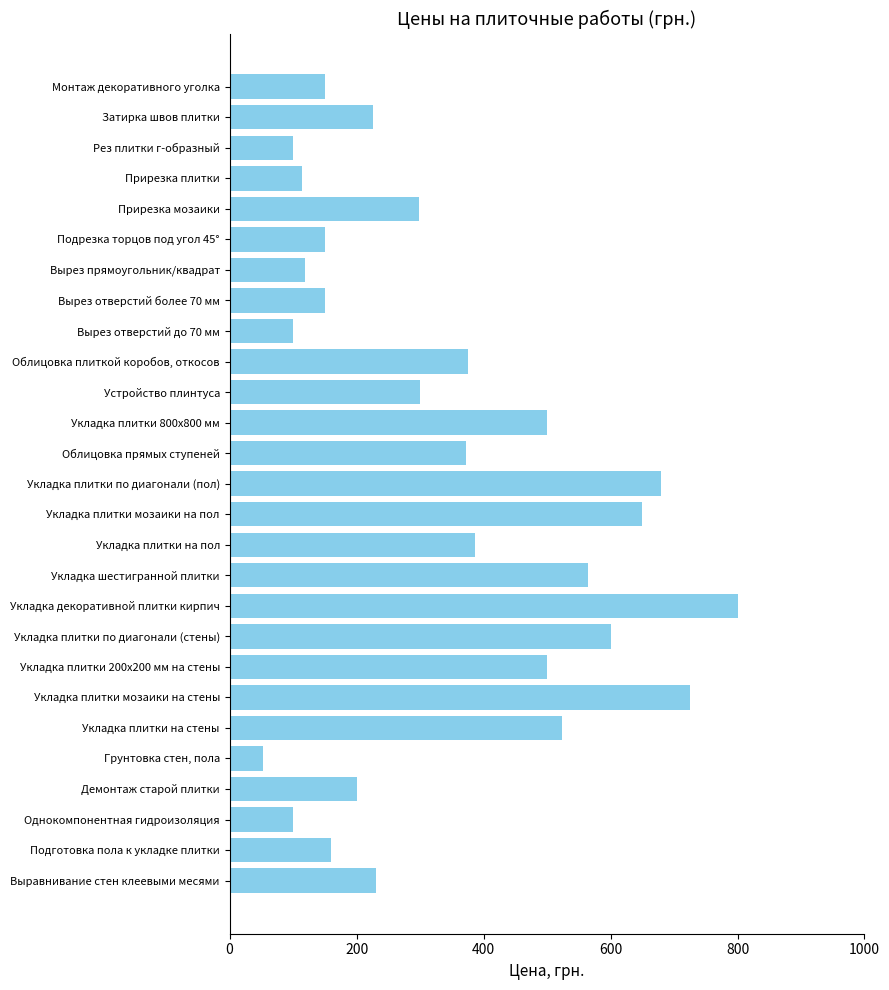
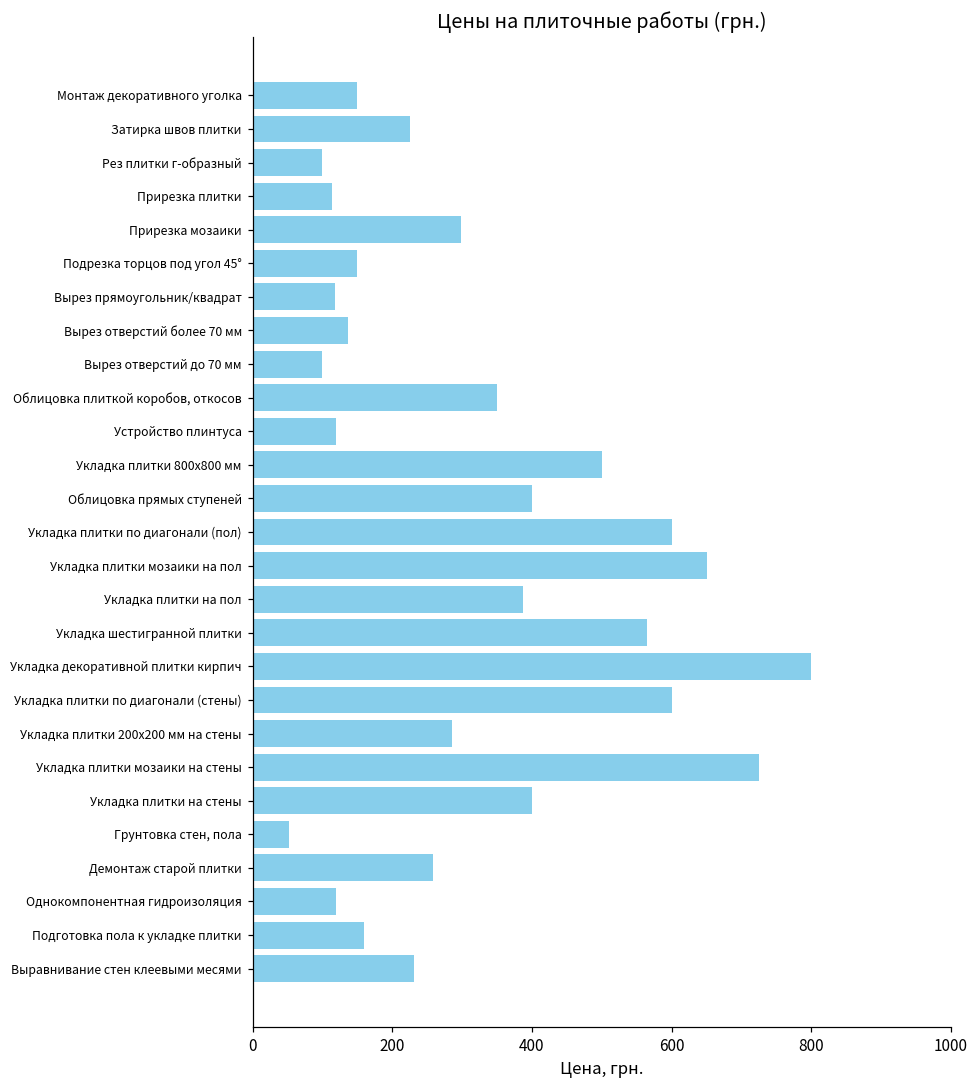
Вырез отверстий более 70 мм: 150 -> 140
Облицовка плиткой коробов, откосов: 380 -> 350
Устройство плинтуса: 300 -> 120
Облицовка прямых ступеней: 370 -> 400
Укладка плитки по диагонали (пол): 680 -> 600
Укладка плитки 200х200 мм на стены: 500 -> 290
Укладка плитки на стены: 520 -> 400
Демонтаж старой плитки: 200 -> 260
Однокомпонентная гидроизоляция: 100 -> 120
